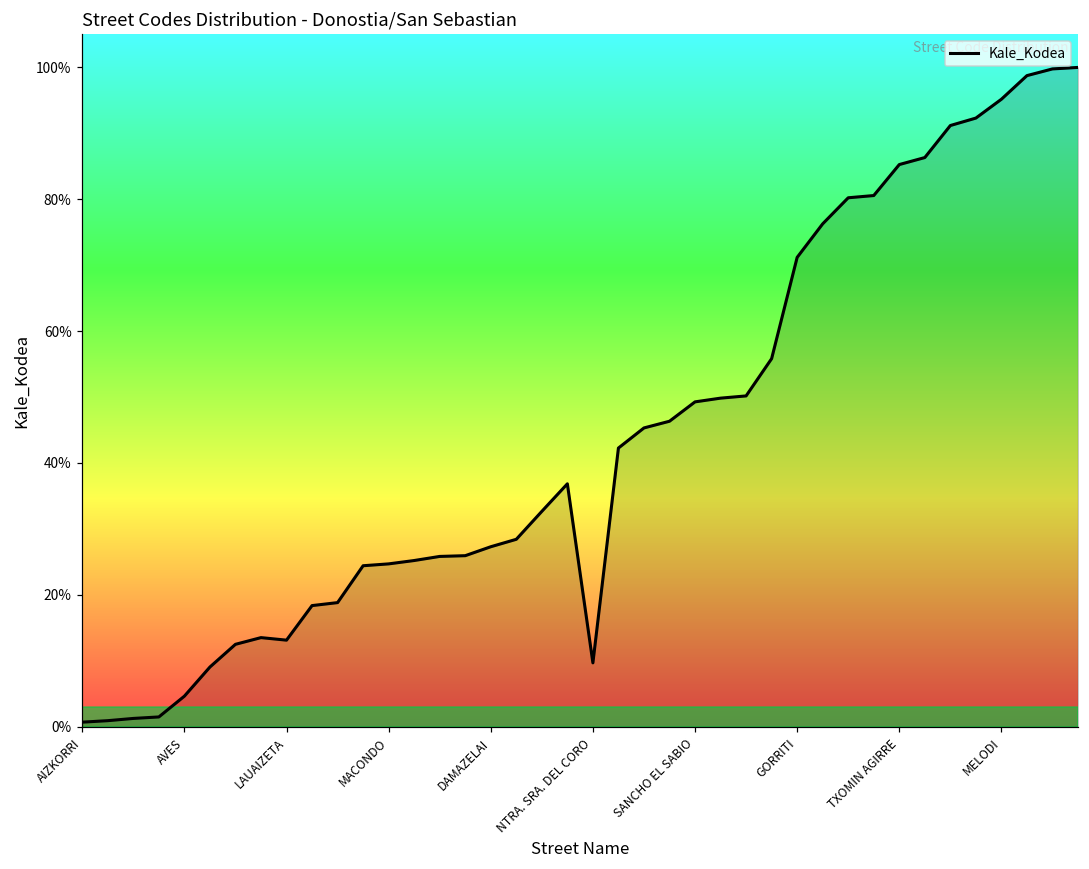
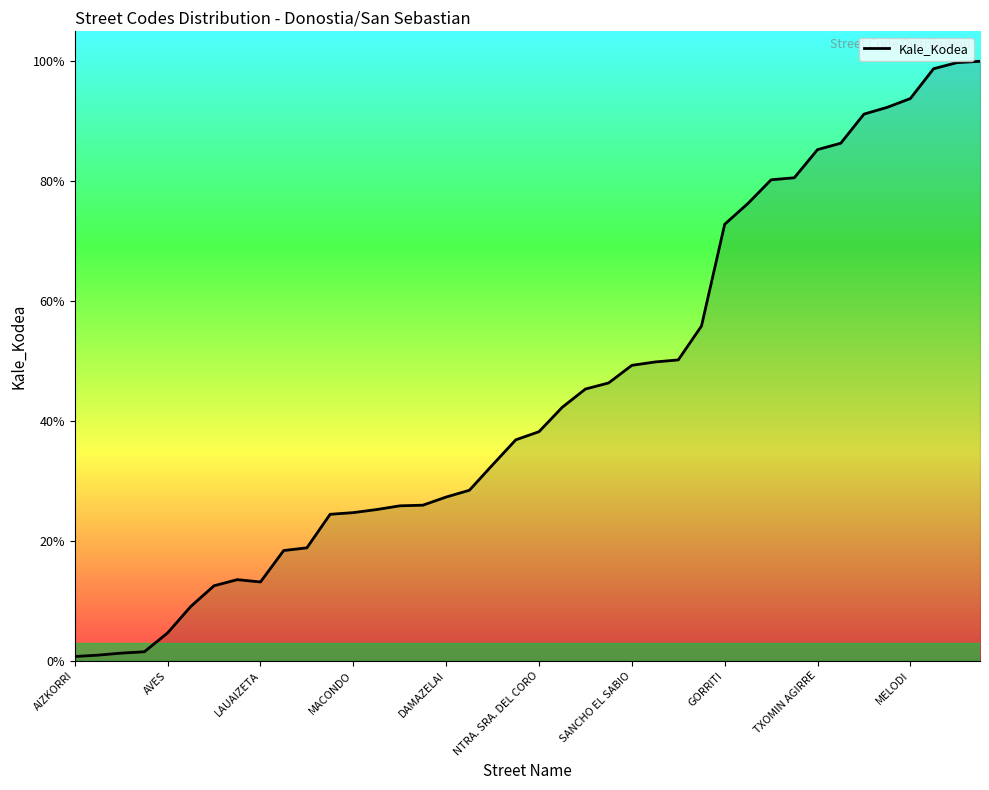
NTRA. SRA. DEL CORO: 10% -> 38%
GORRITI: 71% -> 73%
MELODI: 95% -> 94%
